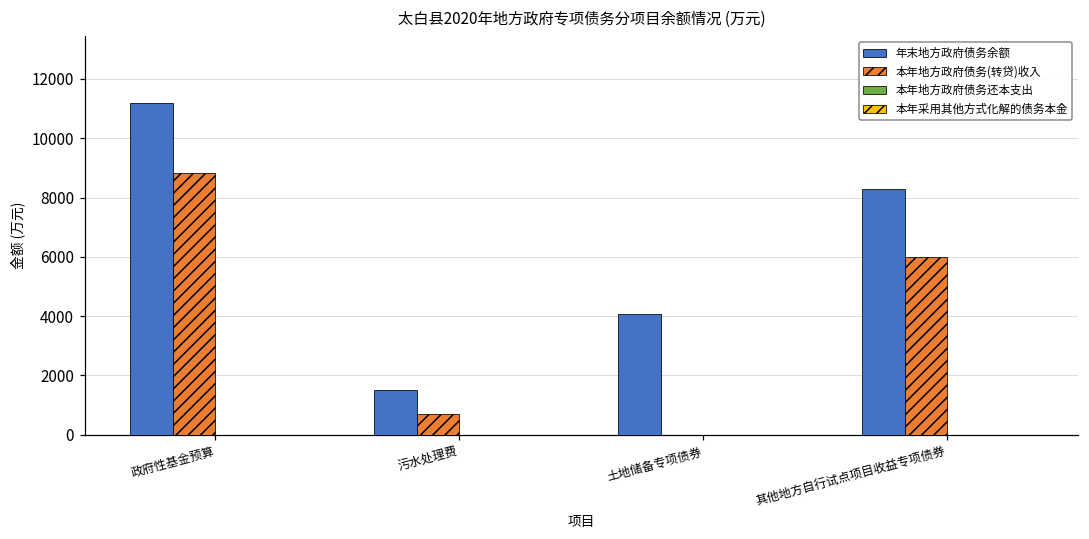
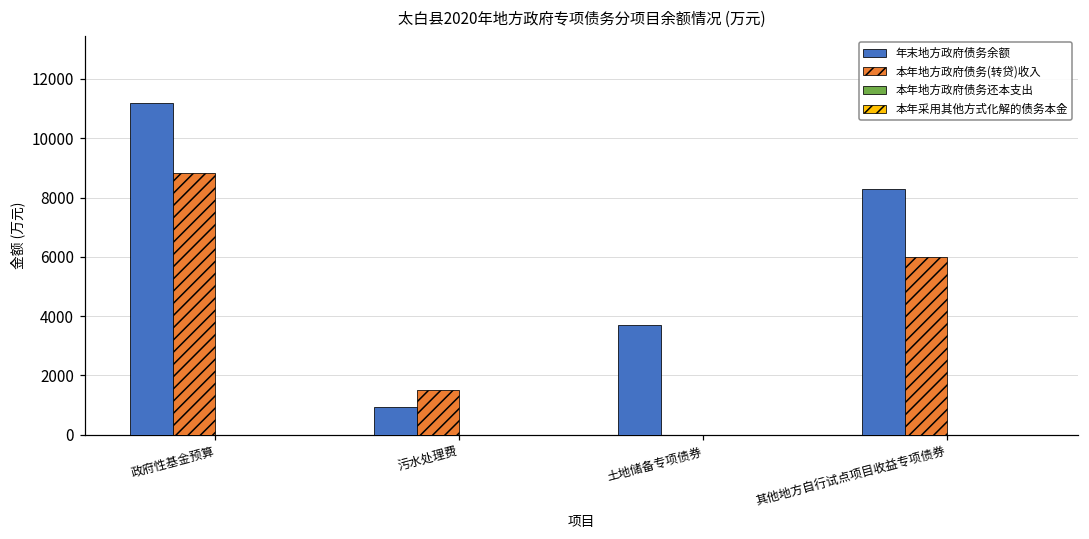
年末地方政府债务余额, 污水处理费: 1500 -> 900
本年地方政府债务(转贷)收入, 污水处理费: 700 -> 1500
年末地方政府债务余额, 土地储备专项债券: 4100 -> 3700
